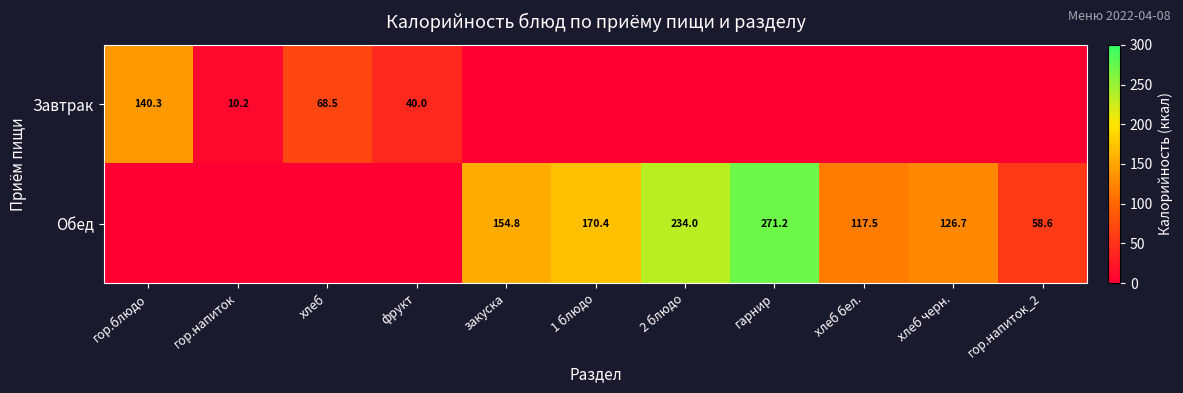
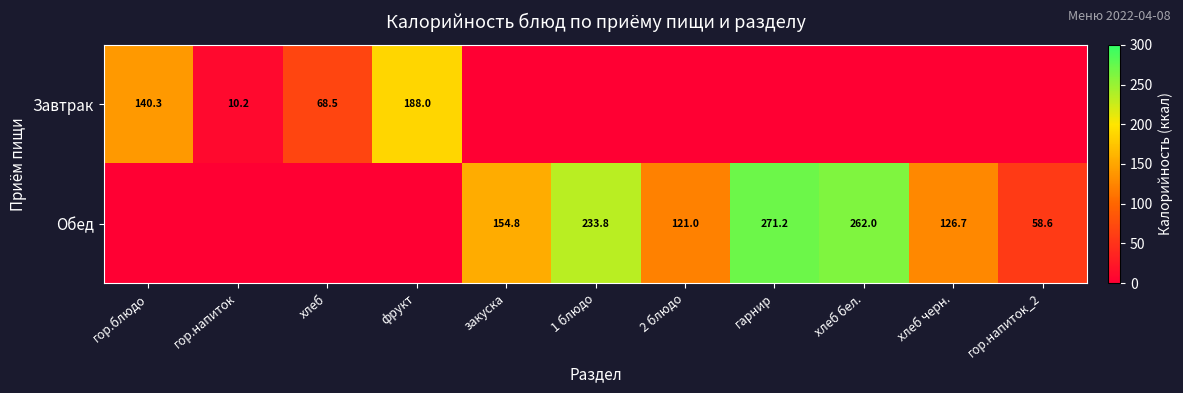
Завтрак, фрукт: 40.0 -> 188.0
Обед, 1 блюдо: 170.4 -> 233.8
Обед, 2 блюдо: 234.0 -> 121.0
Обед, хлеб бел.: 117.5 -> 262.0
